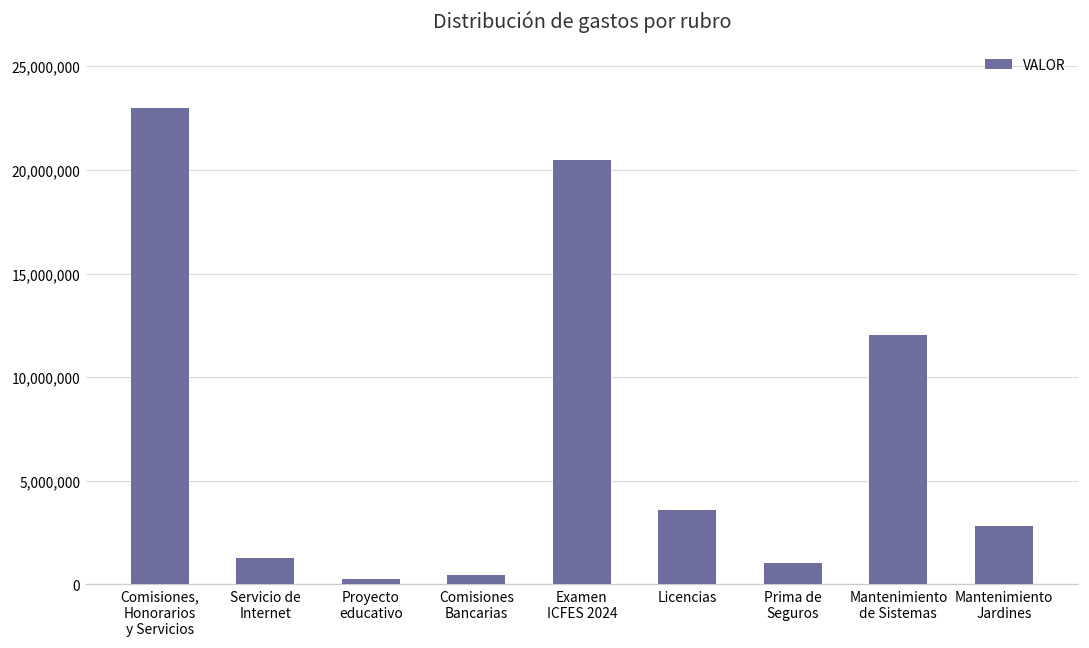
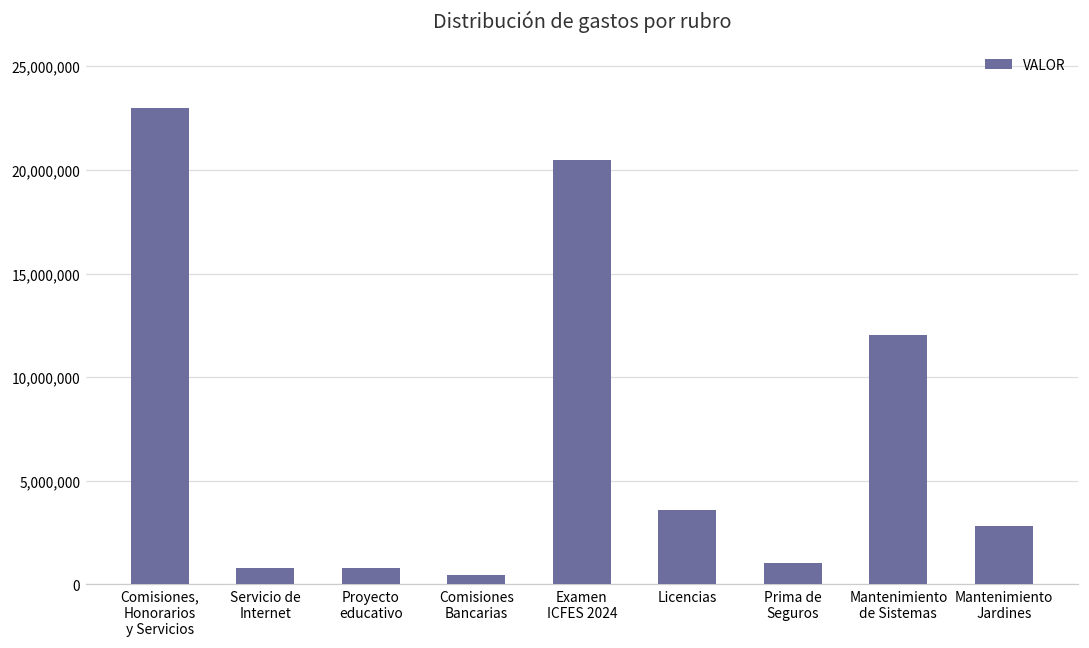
Servicio de Internet: 1,300,000 -> 800,000
Proyecto educativo: 300,000 -> 800,000
